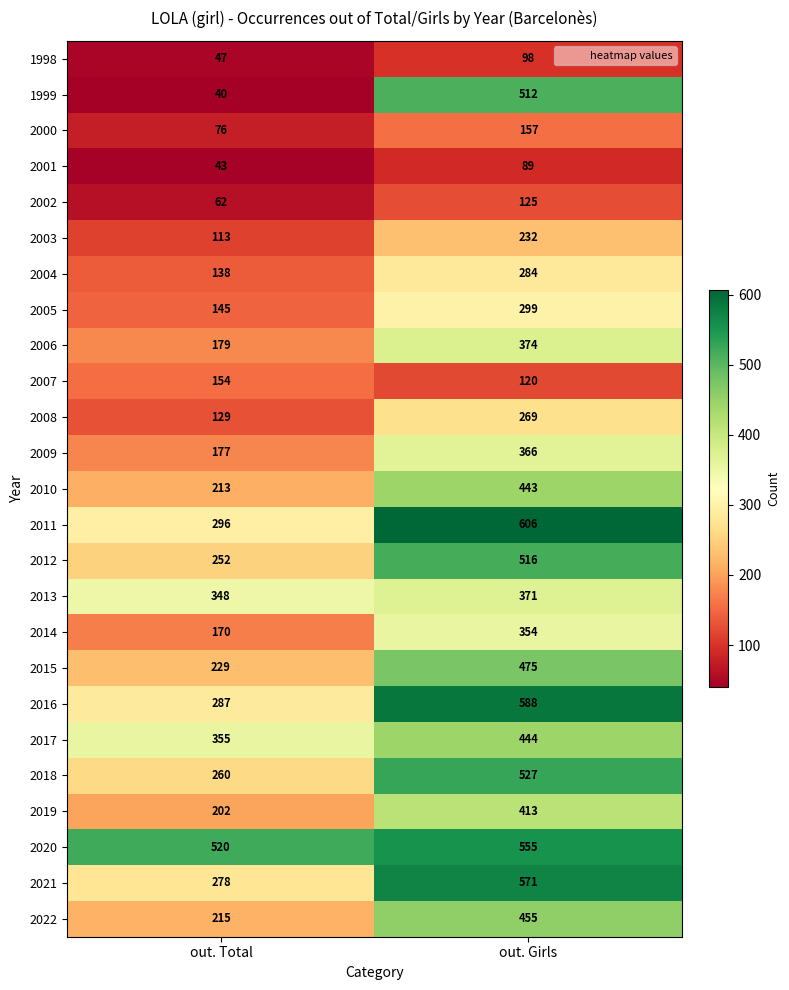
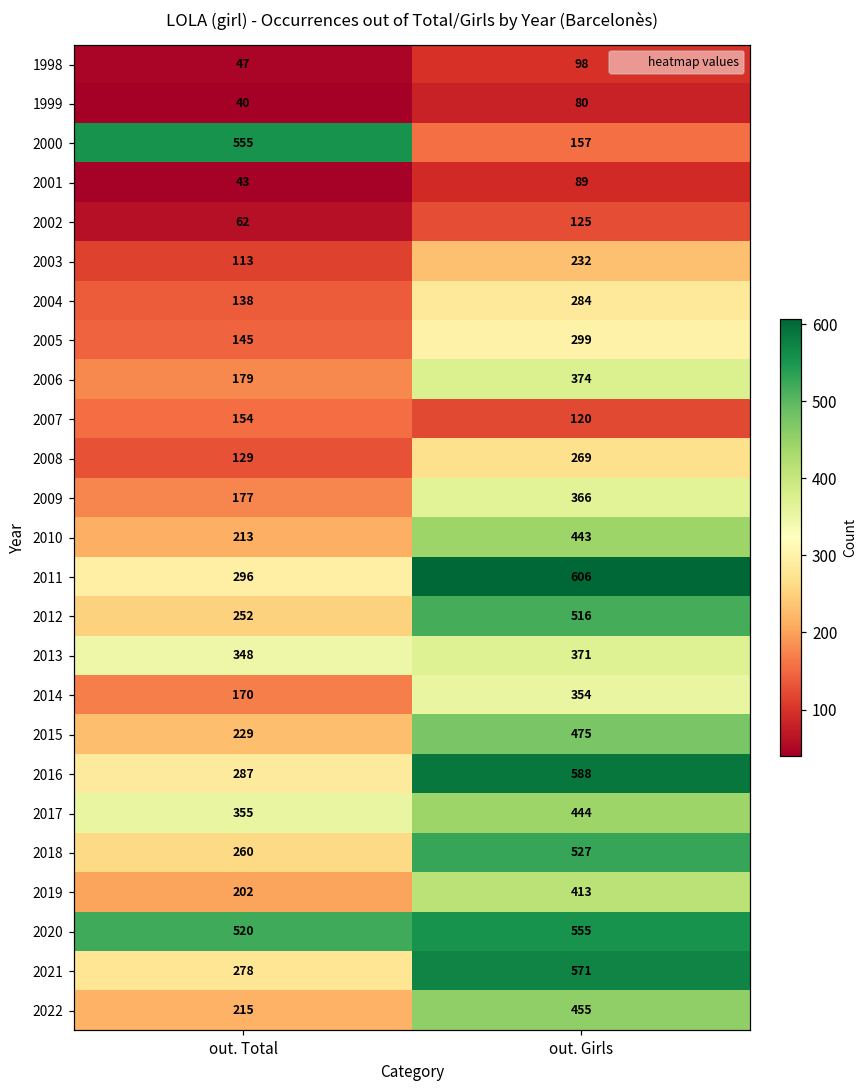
1999, out. Girls: 512 -> 80
2000, out. Total: 76 -> 555
